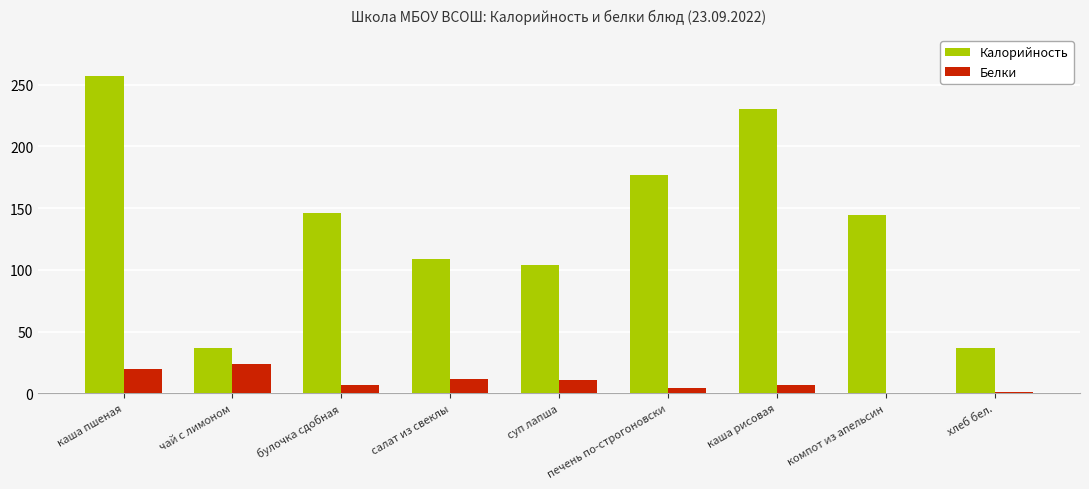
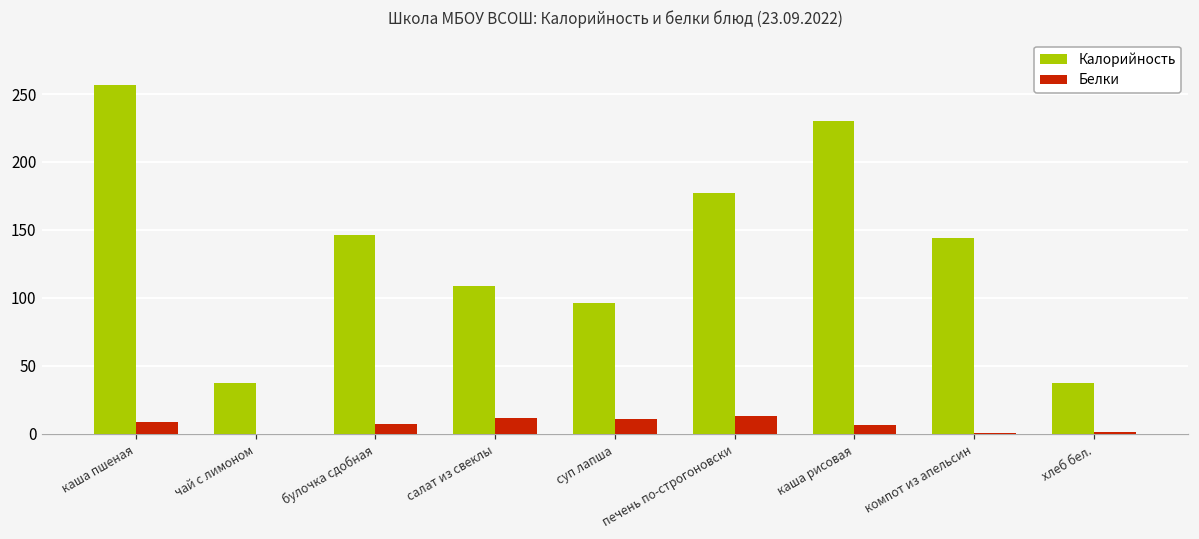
Белки, каша пшеная: 20 -> 9
Белки, чай с лимоном: 24 -> 0
Калорийность, суп лапша: 104 -> 96
Белки, печень по-строгоновски: 4 -> 13
